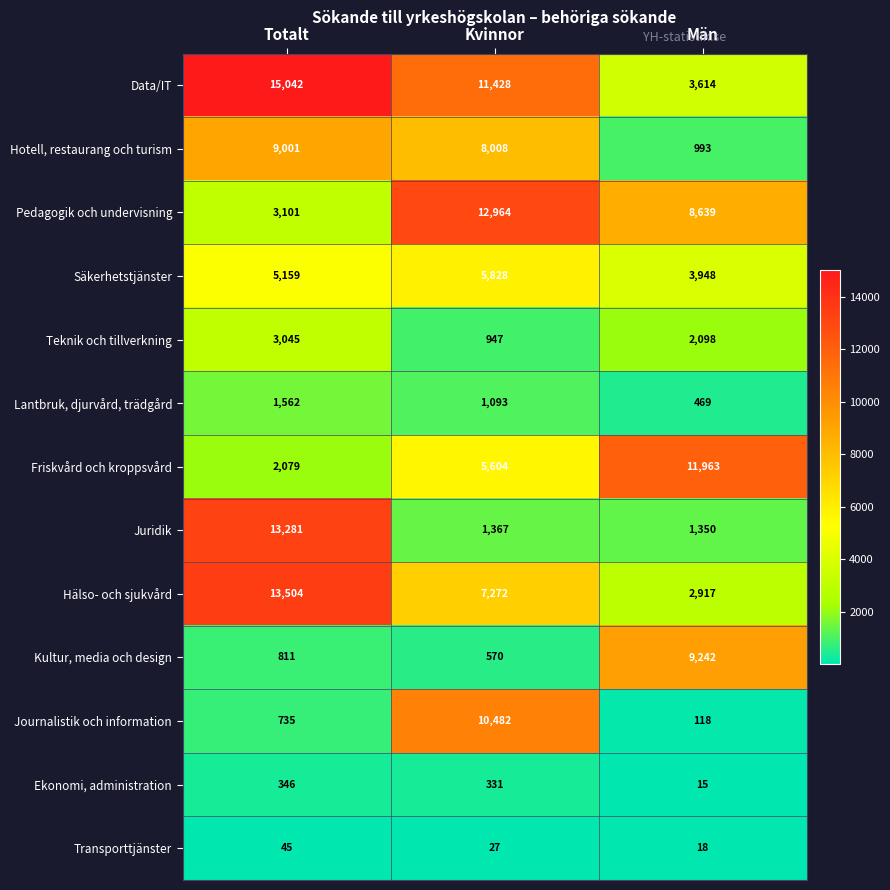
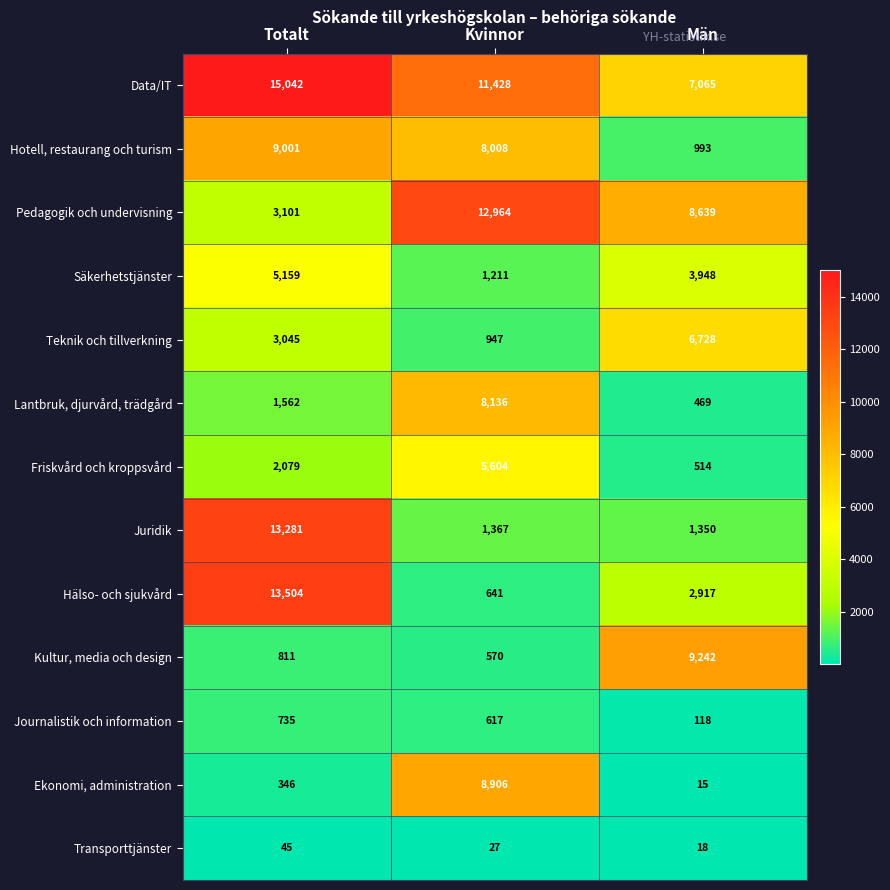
Data/IT, Män: 3,614 -> 7,065
Säkerhetstjänster, Kvinnor: 5,828 -> 1,211
Teknik och tillverkning, Män: 2,098 -> 6,728
Lantbruk, djurvård, trädgård, Kvinnor: 1,093 -> 8,136
Friskvård och kroppsvård, Män: 11,963 -> 514
Hälso- och sjukvård, Kvinnor: 7,272 -> 641
Journalistik och information, Kvinnor: 10,482 -> 617
Ekonomi, administration, Kvinnor: 331 -> 8,906
